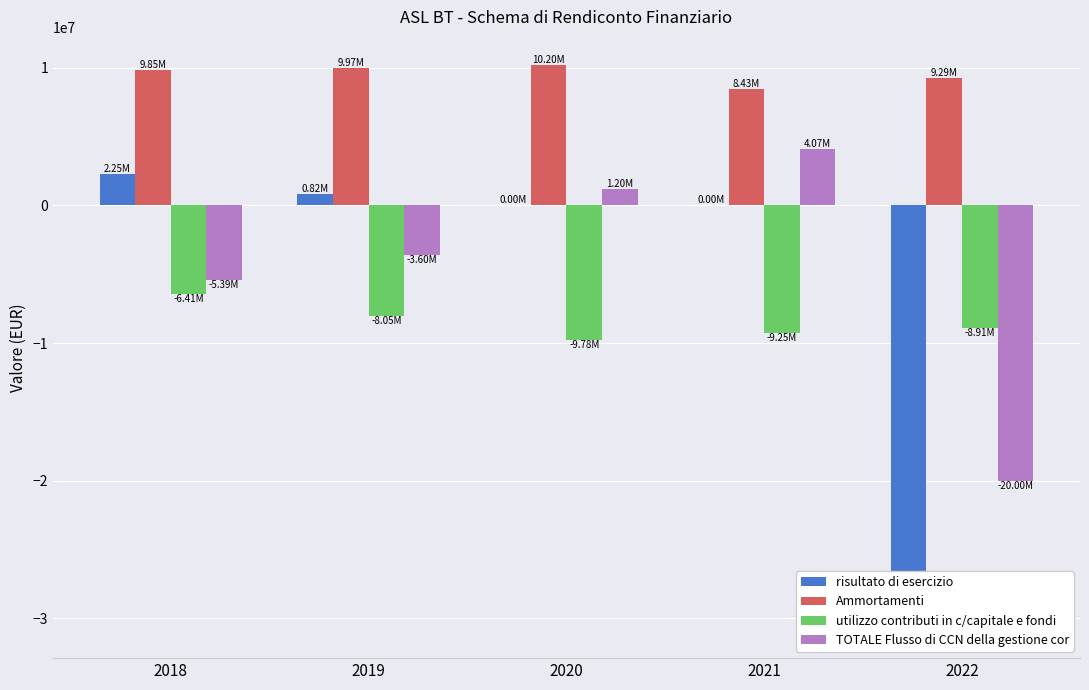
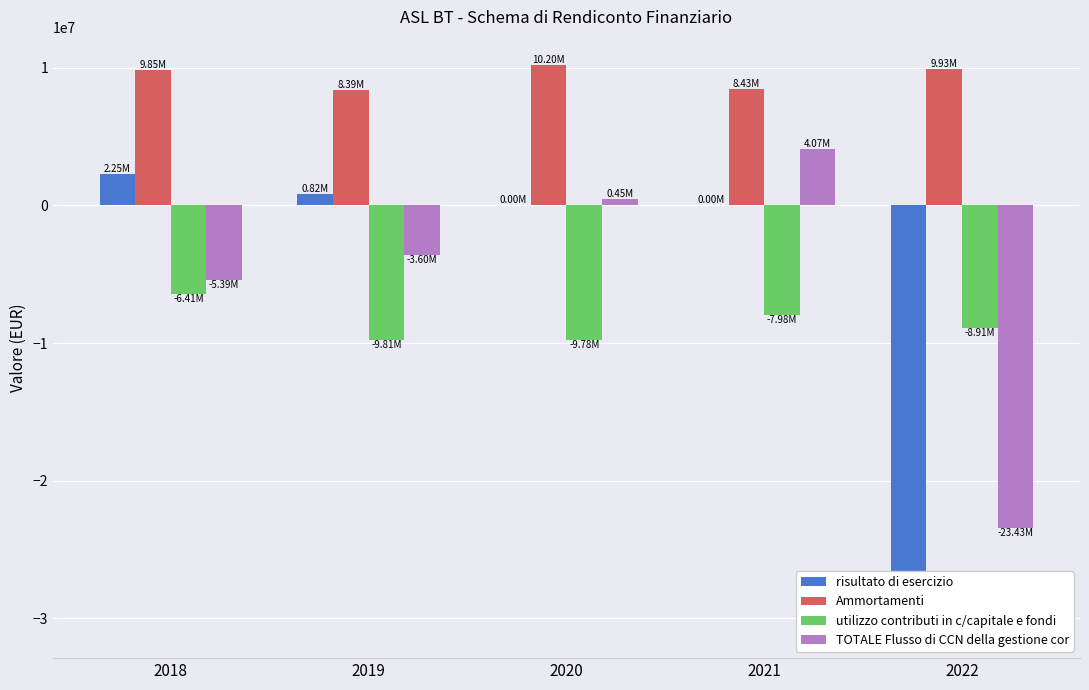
Ammortamenti, 2019: 9.97M -> 8.39M
utilizzo contributi in c/capitale e fondi, 2019: -8.05M -> -9.81M
TOTALE Flusso di CCN della gestione cor, 2020: 1.20M -> 0.45M
utilizzo contributi in c/capitale e fondi, 2021: -9.25M -> -7.98M
Ammortamenti, 2022: 9.29M -> 9.93M
TOTALE Flusso di CCN della gestione cor, 2022: -20.00M -> -23.43M
